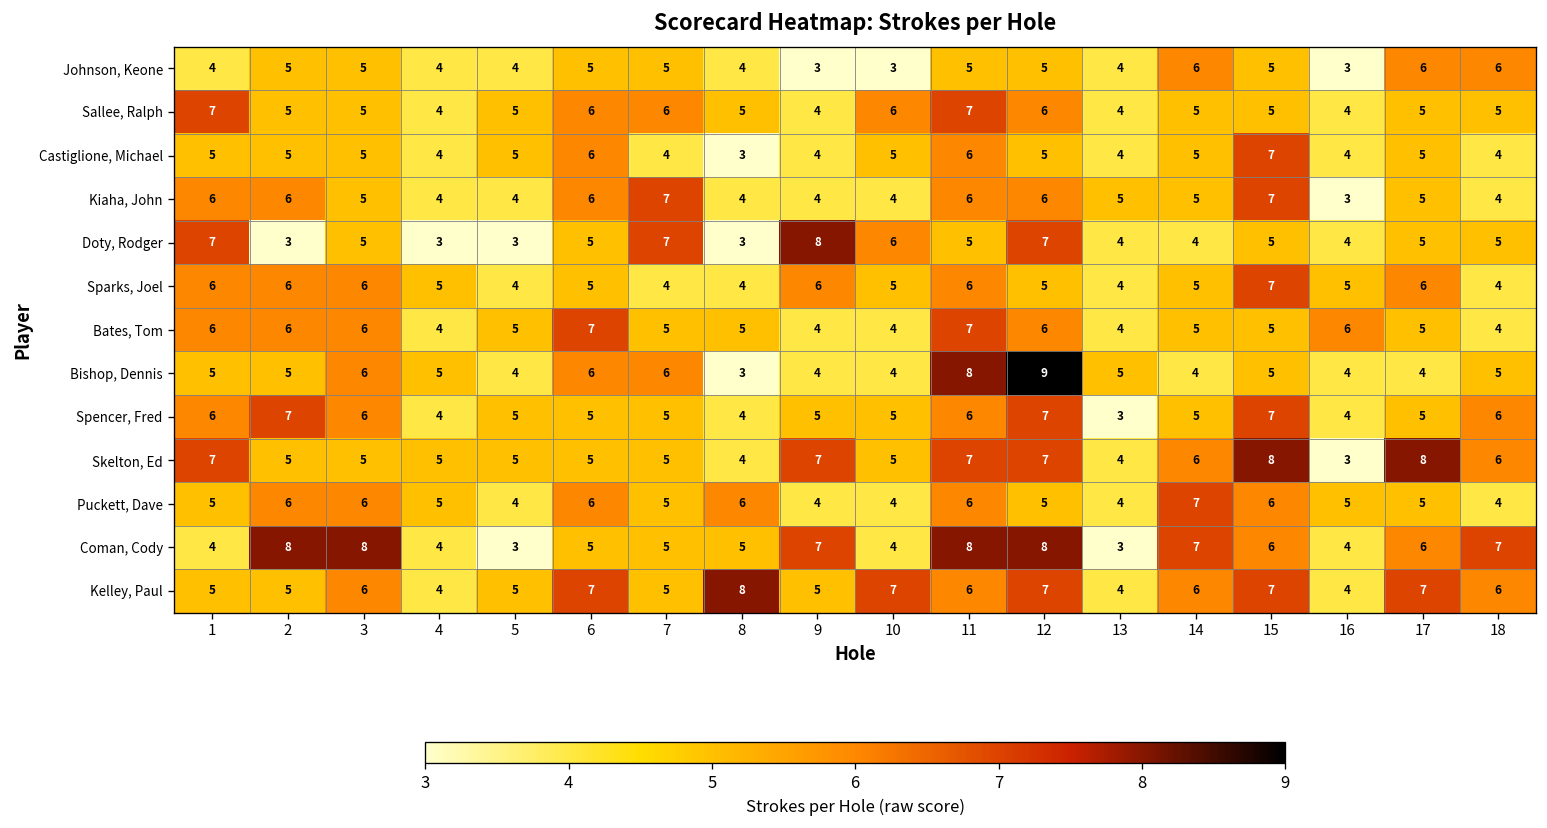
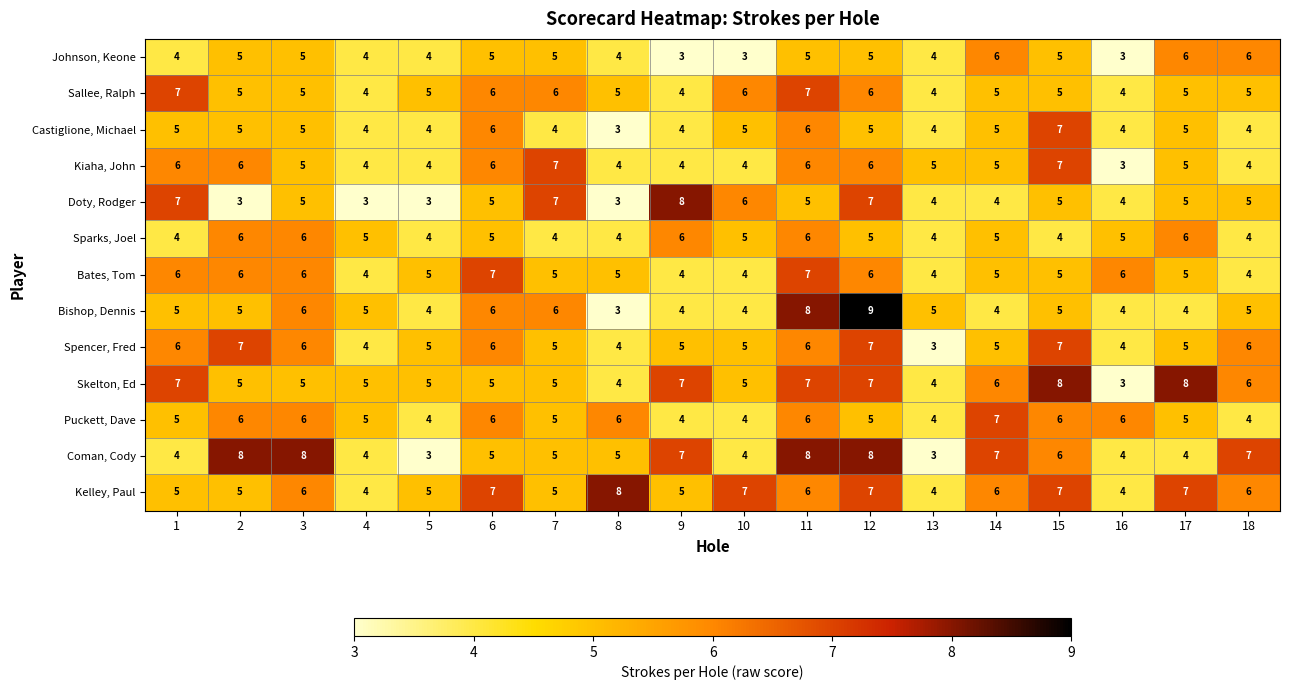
Castiglione, Michael, 5: 5 -> 4
Sparks, Joel, 1: 6 -> 4
Sparks, Joel, 15: 7 -> 4
Spencer, Fred, 6: 5 -> 6
Puckett, Dave, 16: 5 -> 6
Coman, Cody, 17: 6 -> 4
